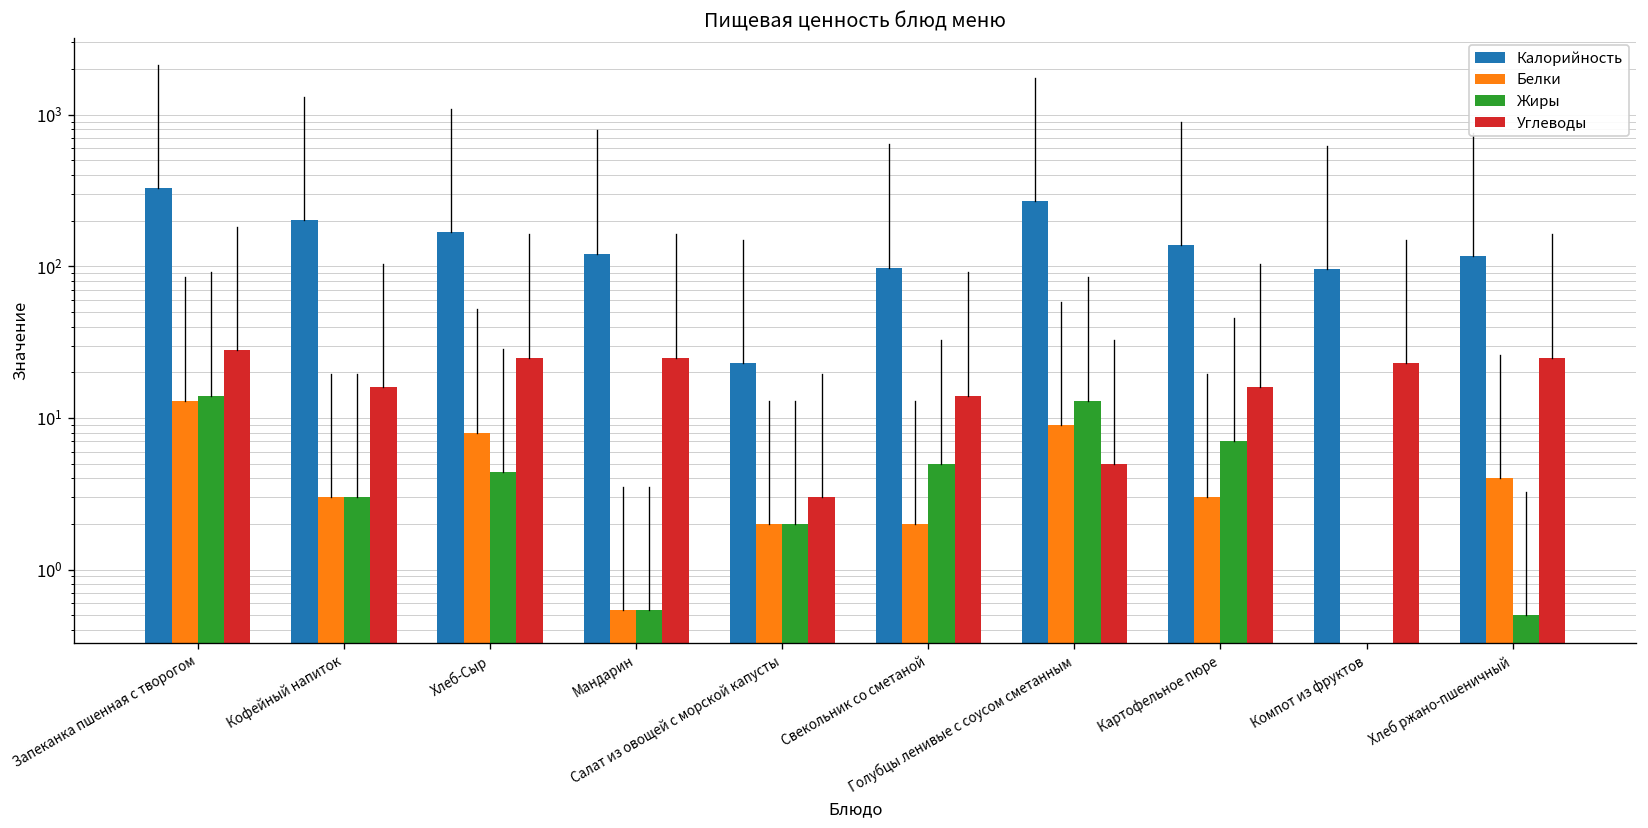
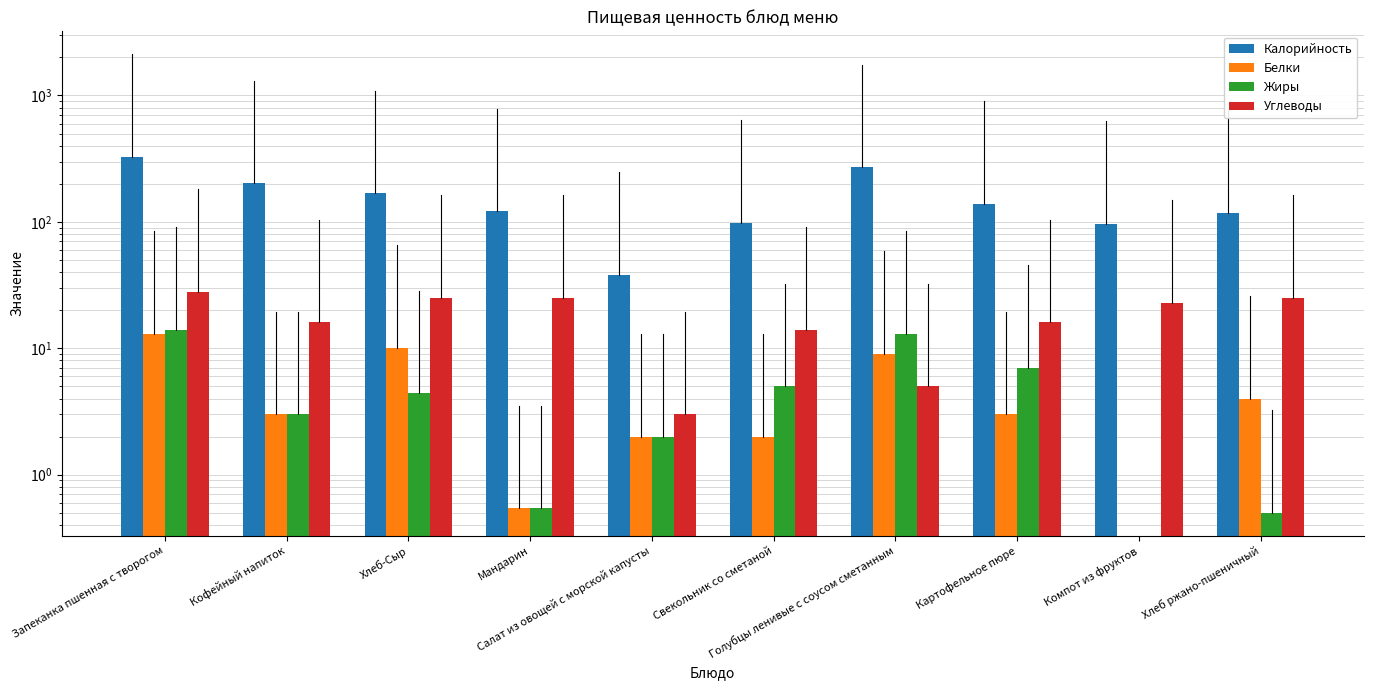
Белки, Хлеб-Сыр: 8 -> 10
Калорийность, Салат из овощей с морской капусты: 23 -> 38
